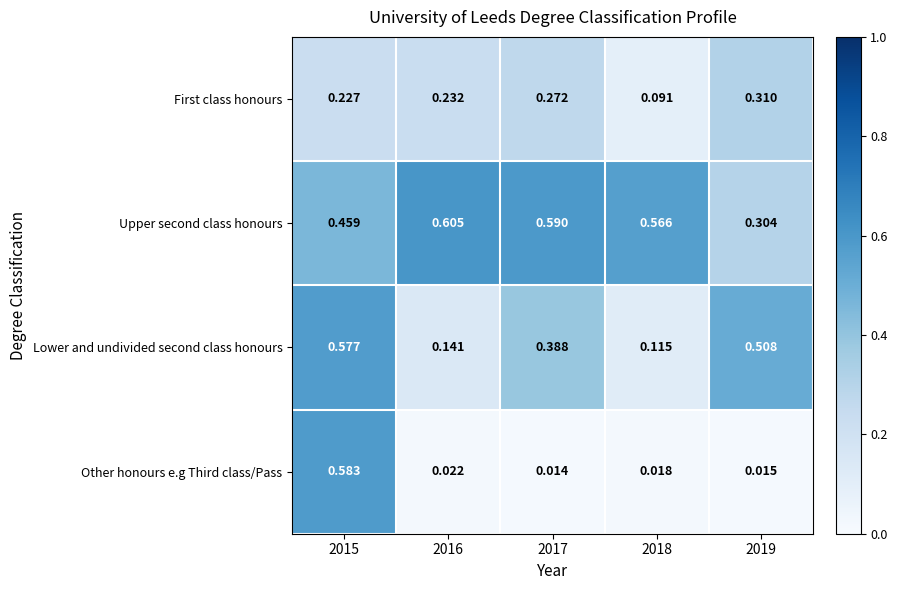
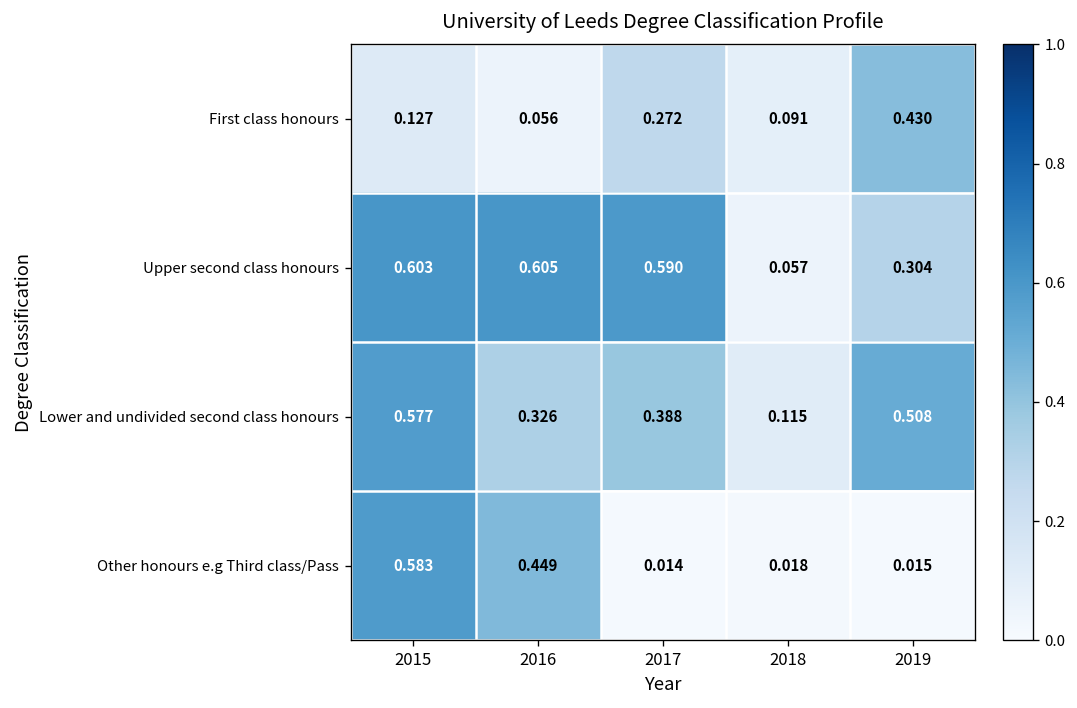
First class honours, 2015: 0.227 -> 0.127
First class honours, 2016: 0.232 -> 0.056
First class honours, 2019: 0.310 -> 0.430
Upper second class honours, 2015: 0.459 -> 0.603
Upper second class honours, 2018: 0.566 -> 0.057
Lower and undivided second class honours, 2016: 0.141 -> 0.326
Other honours e.g Third class/Pass, 2016: 0.022 -> 0.449
